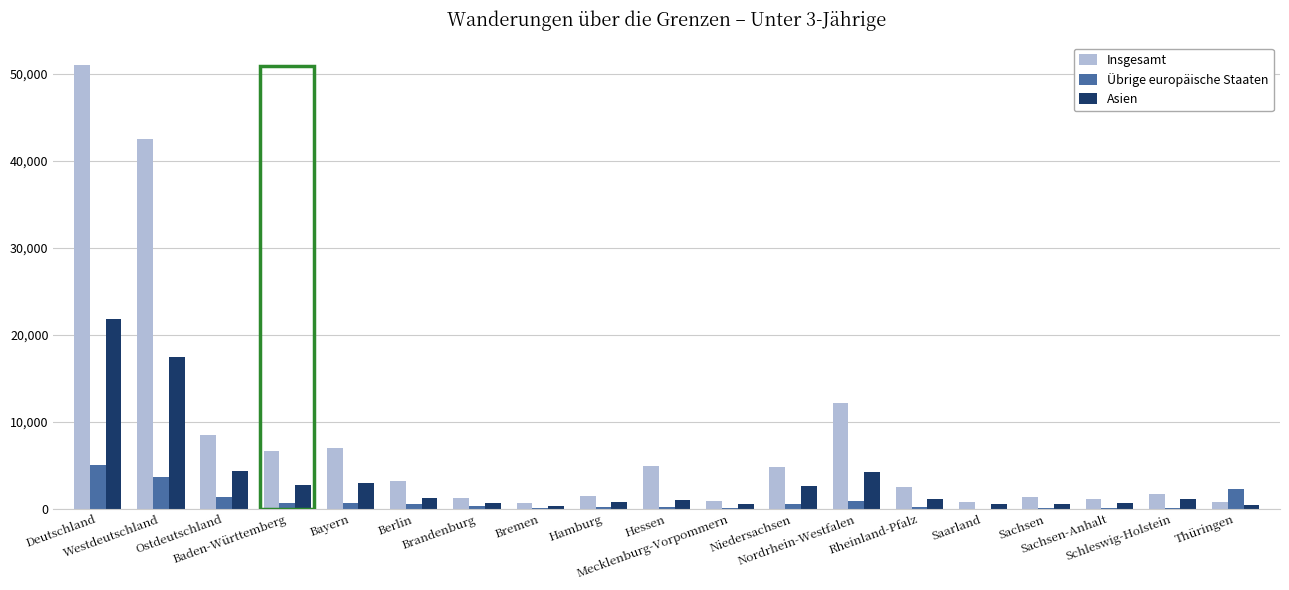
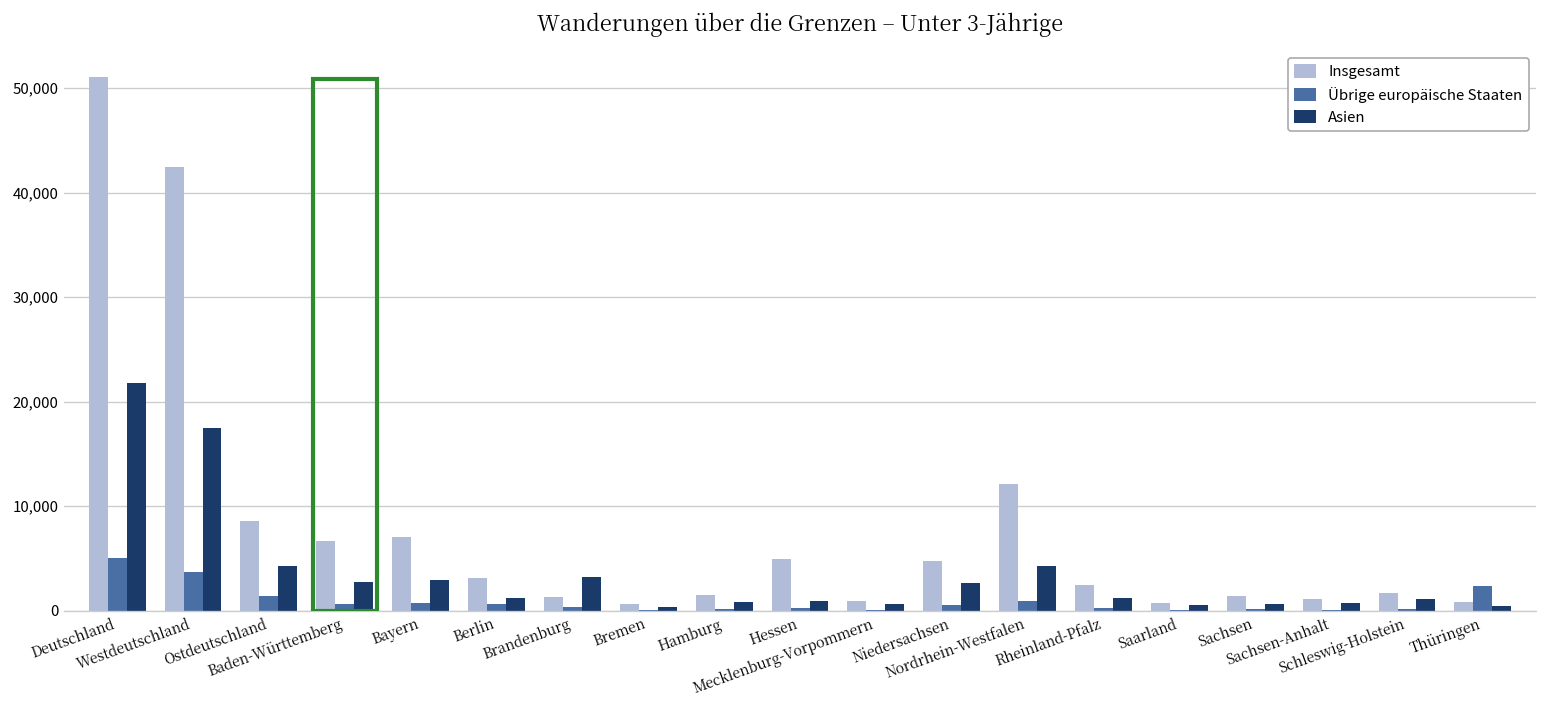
Asien, Brandenburg: 1,000 -> 3,000
